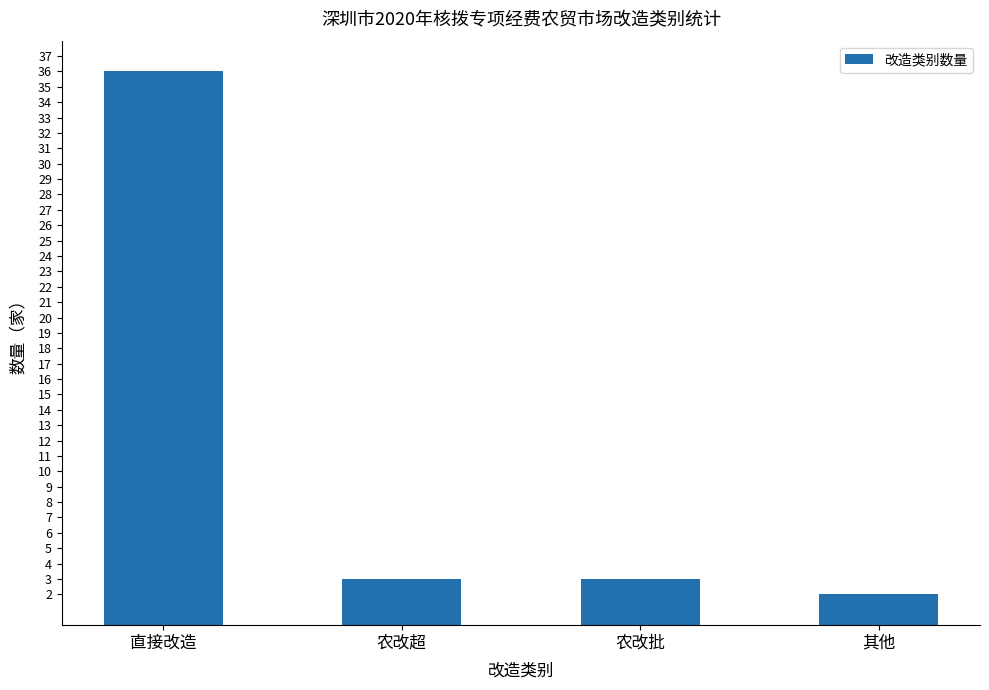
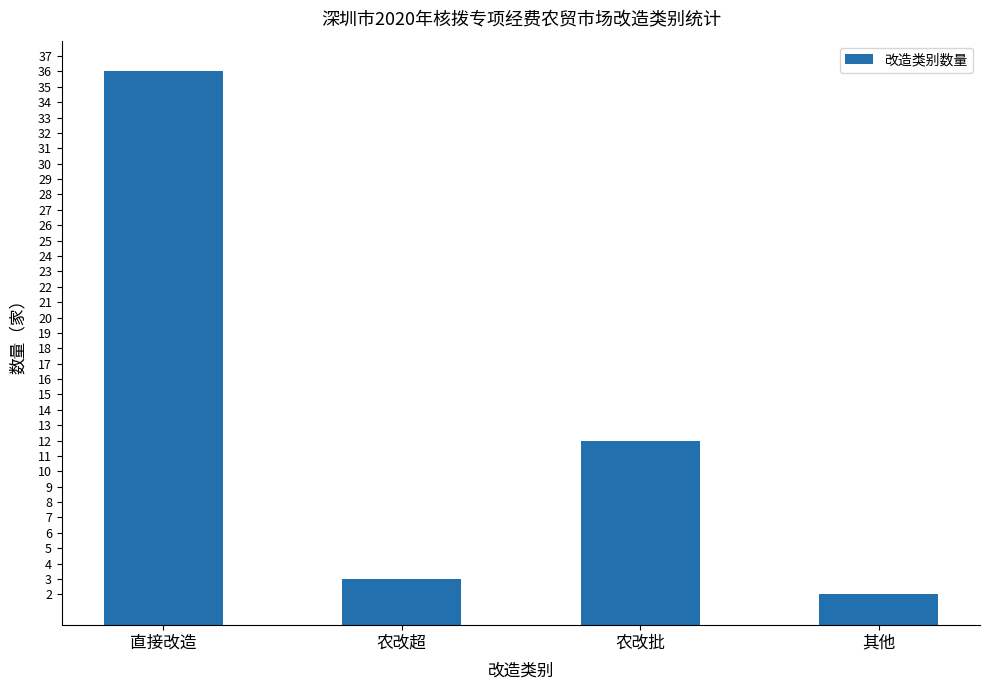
农改批: 3 -> 12
